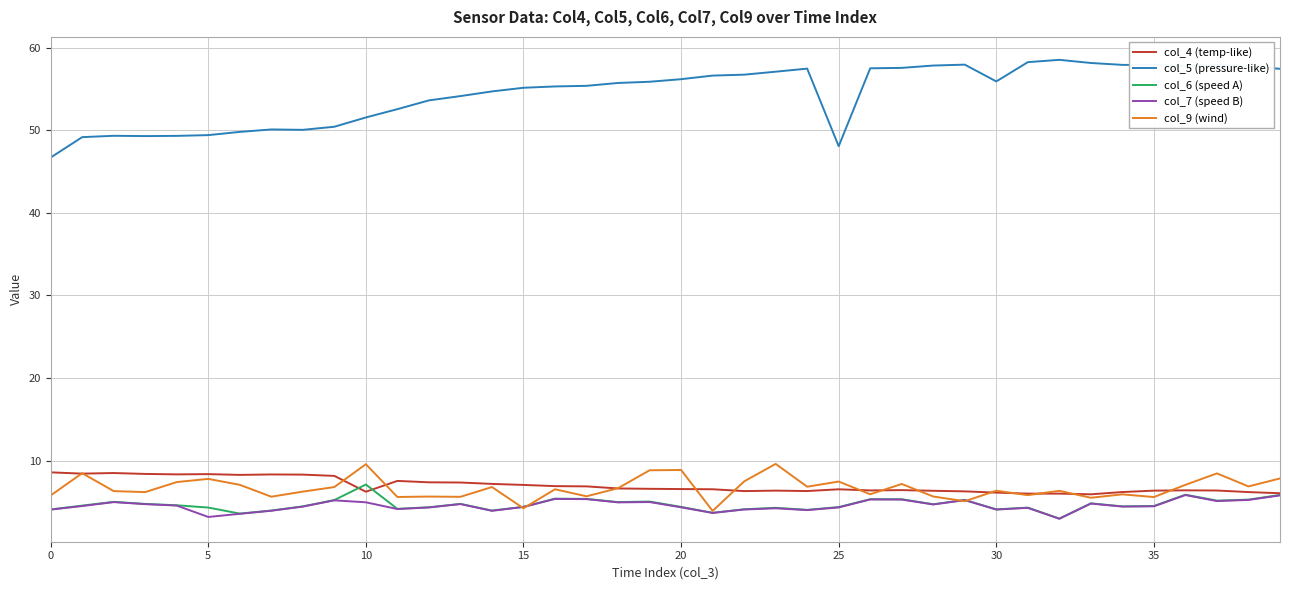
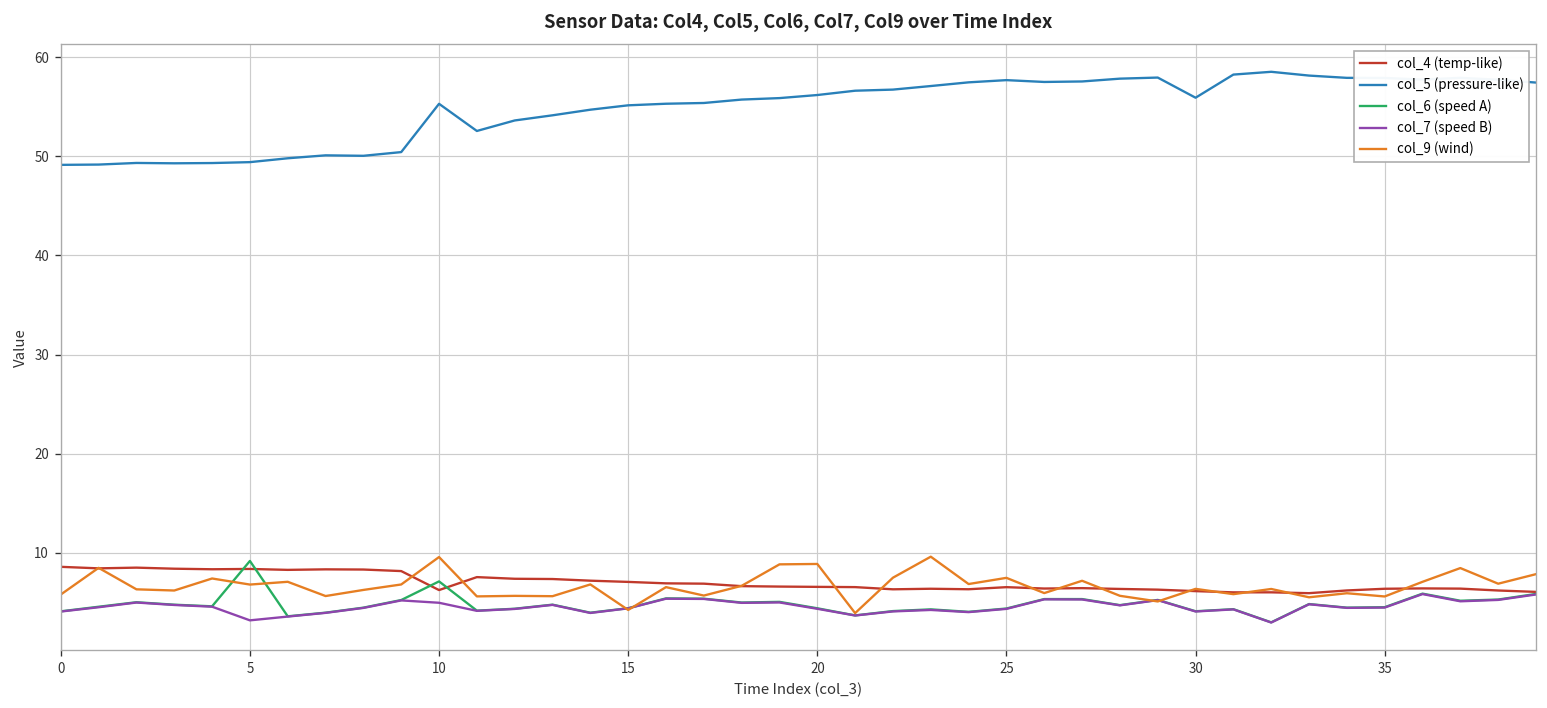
col_5 (pressure-like), 0: 47 -> 49
col_6 (speed A), 5: 4 -> 9
col_9 (wind), 5: 8 -> 7
col_5 (pressure-like), 10: 52 -> 55
col_5 (pressure-like), 25: 48 -> 58
